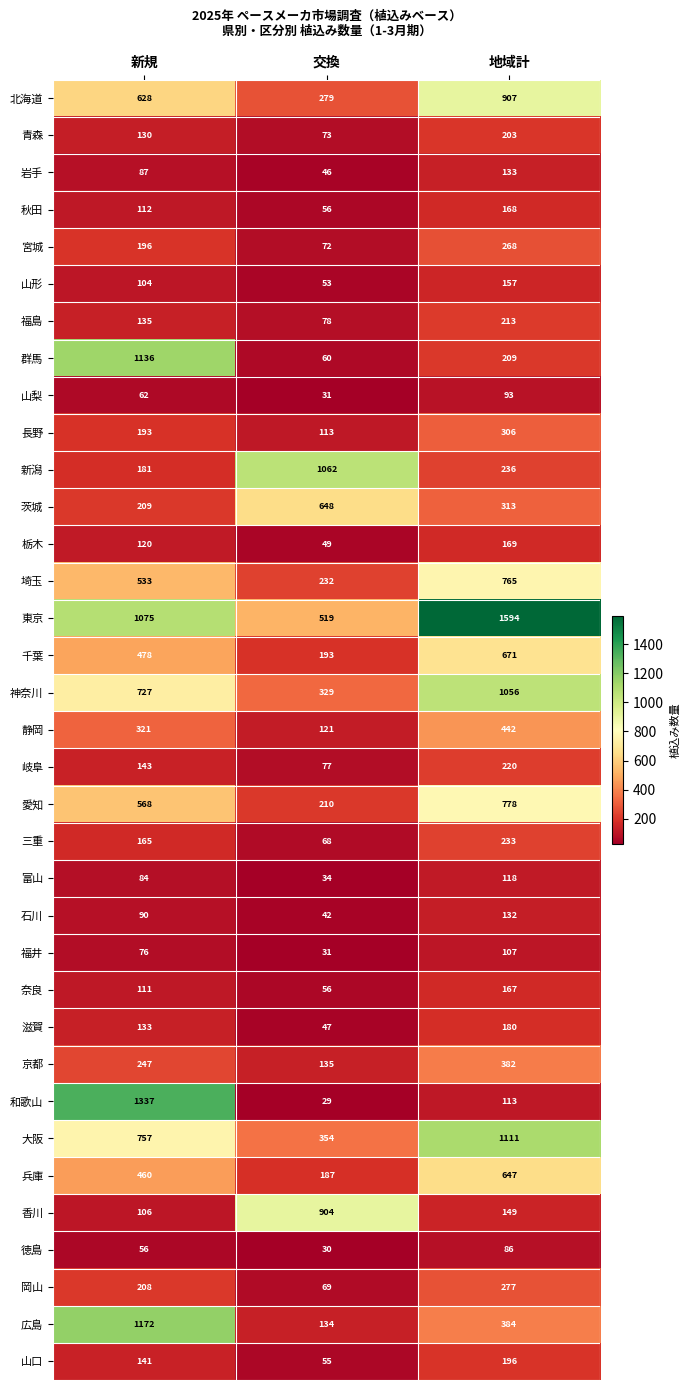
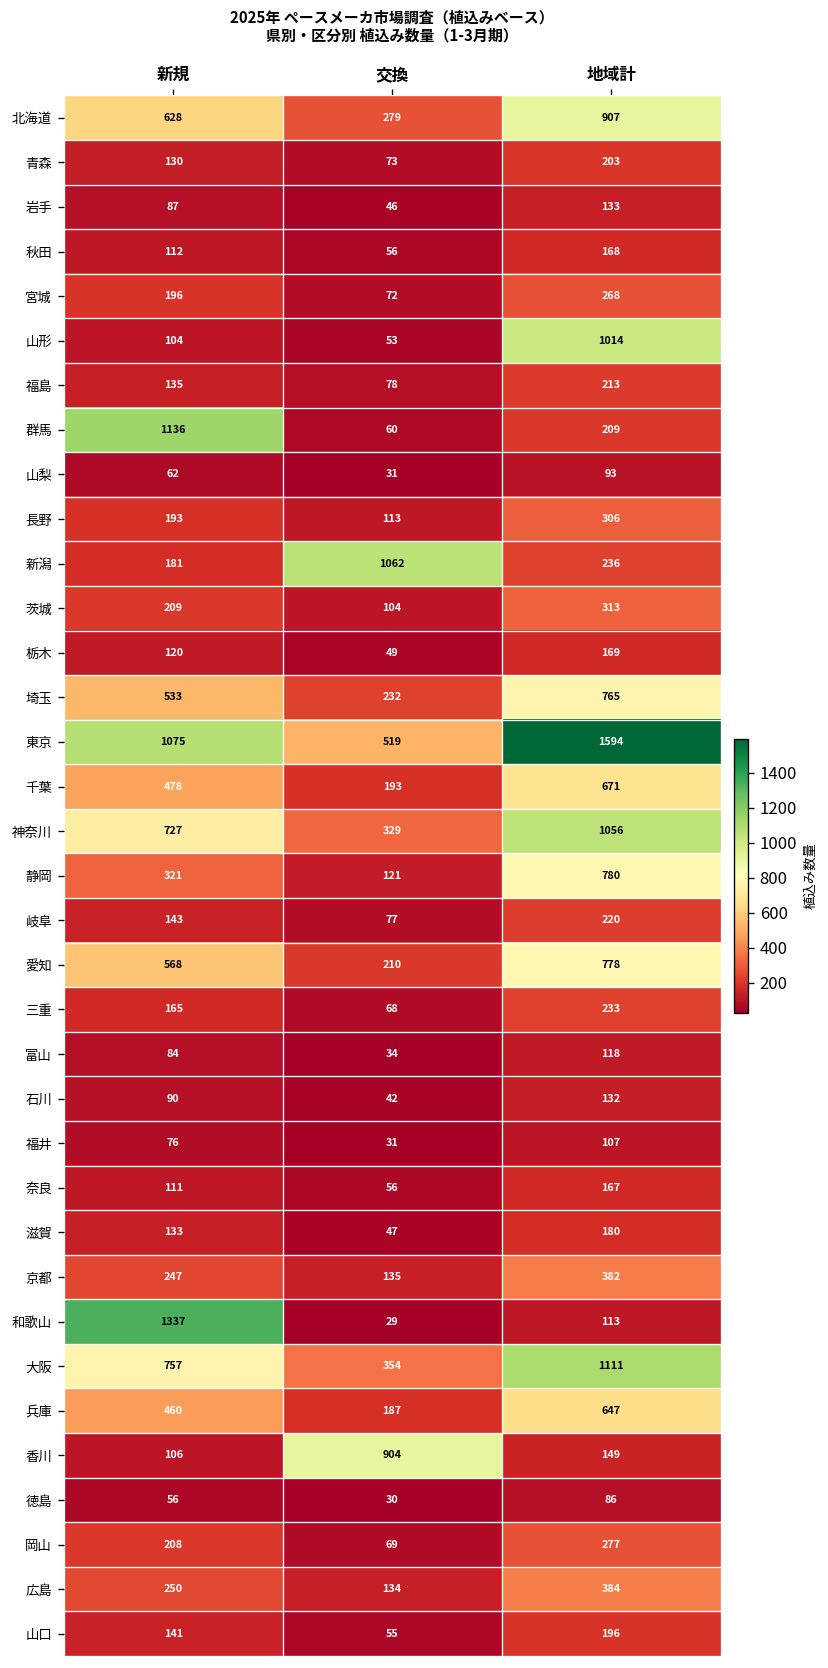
山形, 地域計: 157 -> 1014
茨城, 交換: 648 -> 104
静岡, 地域計: 442 -> 780
広島, 新規: 1172 -> 250
